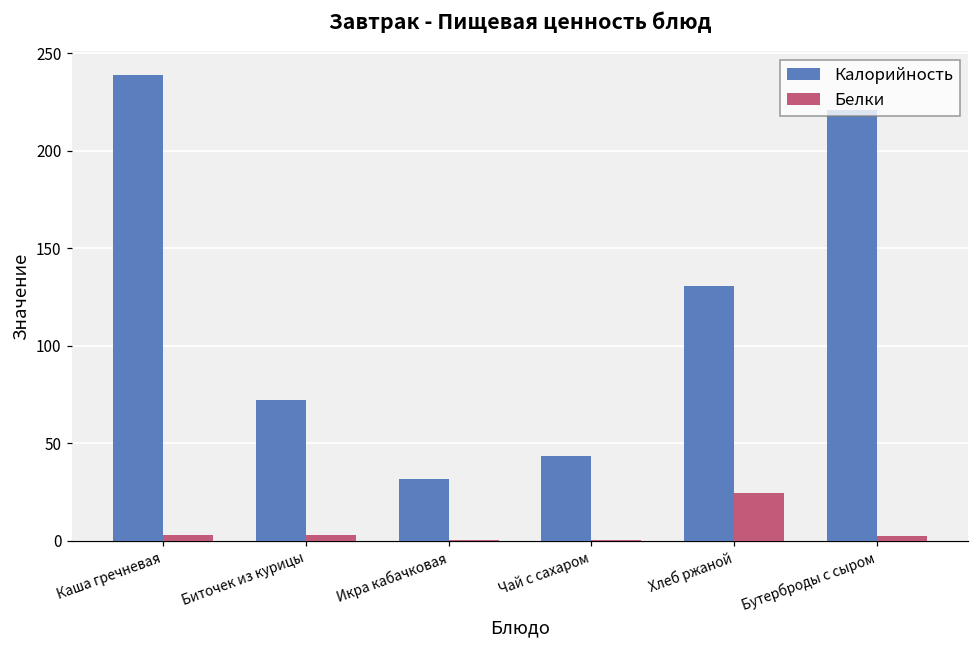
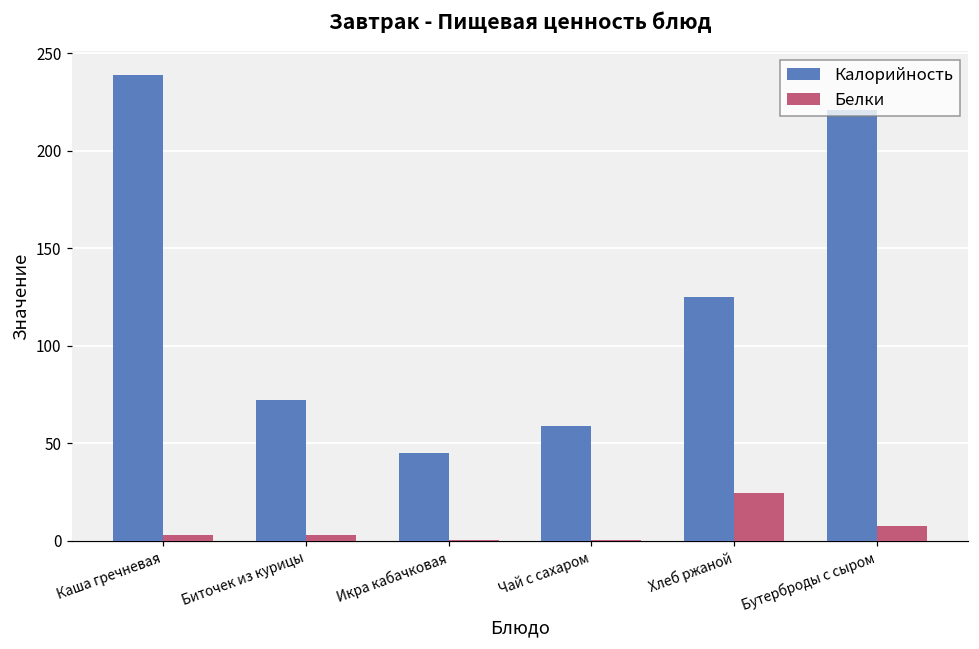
Калорийность, Икра кабачковая: 32 -> 45
Калорийность, Чай с сахаром: 43 -> 59
Калорийность, Хлеб ржаной: 131 -> 125
Белки, Бутерброды с сыром: 2 -> 7
